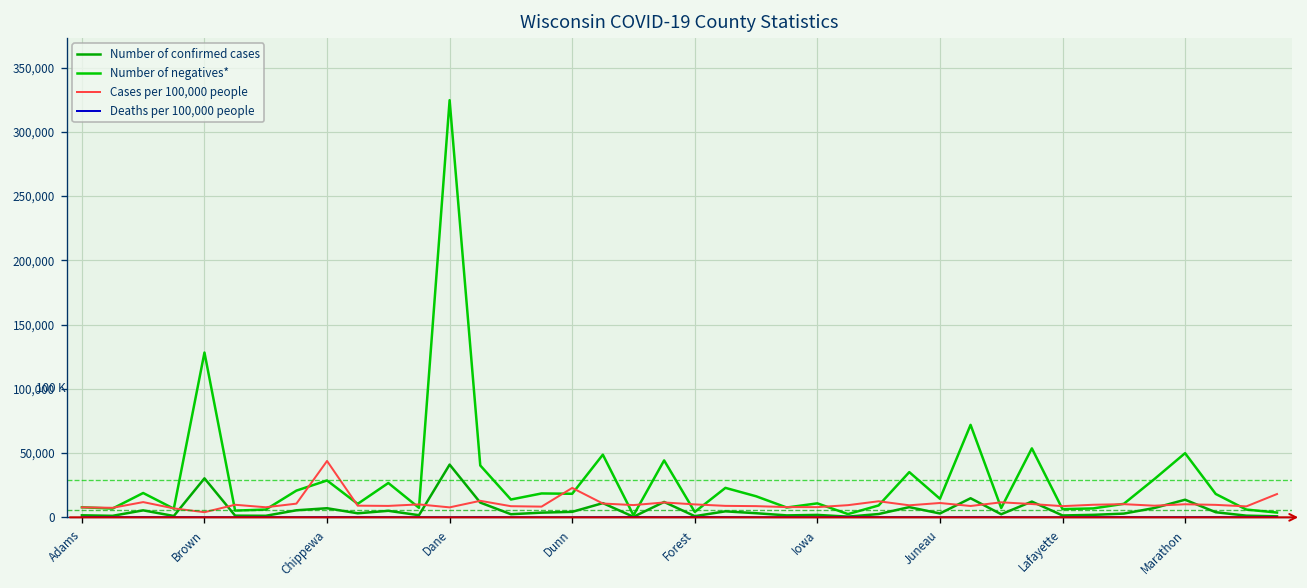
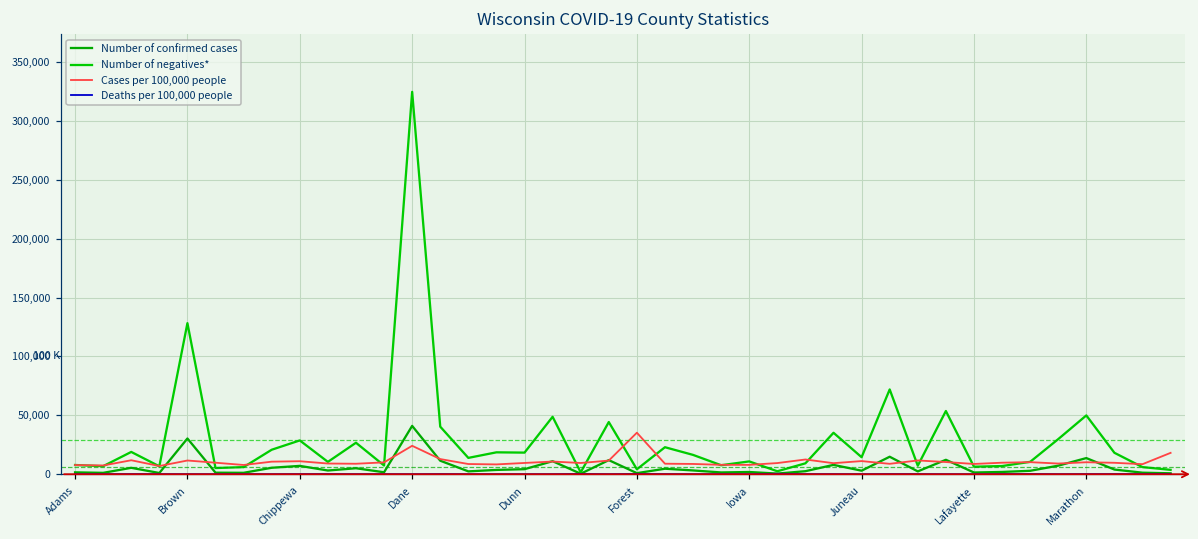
Cases per 100,000 people, Brown: 4,000 -> 12,000
Cases per 100,000 people, Chippewa: 44,000 -> 11,000
Cases per 100,000 people, Dane: 8,000 -> 24,000
Cases per 100,000 people, Dunn: 23,000 -> 10,000
Cases per 100,000 people, Forest: 10,000 -> 35,000
